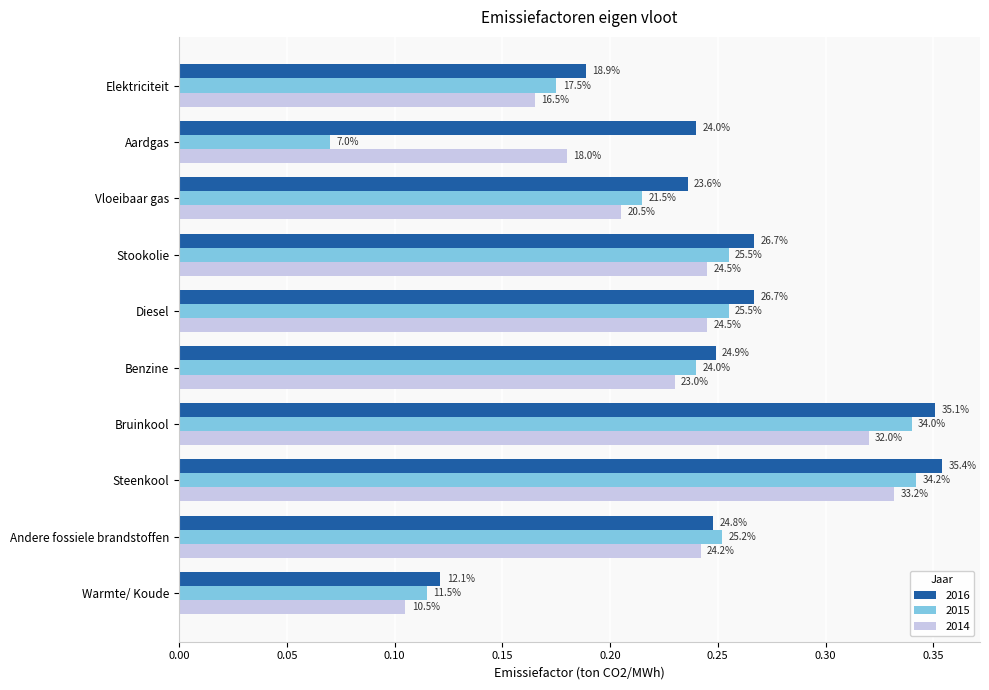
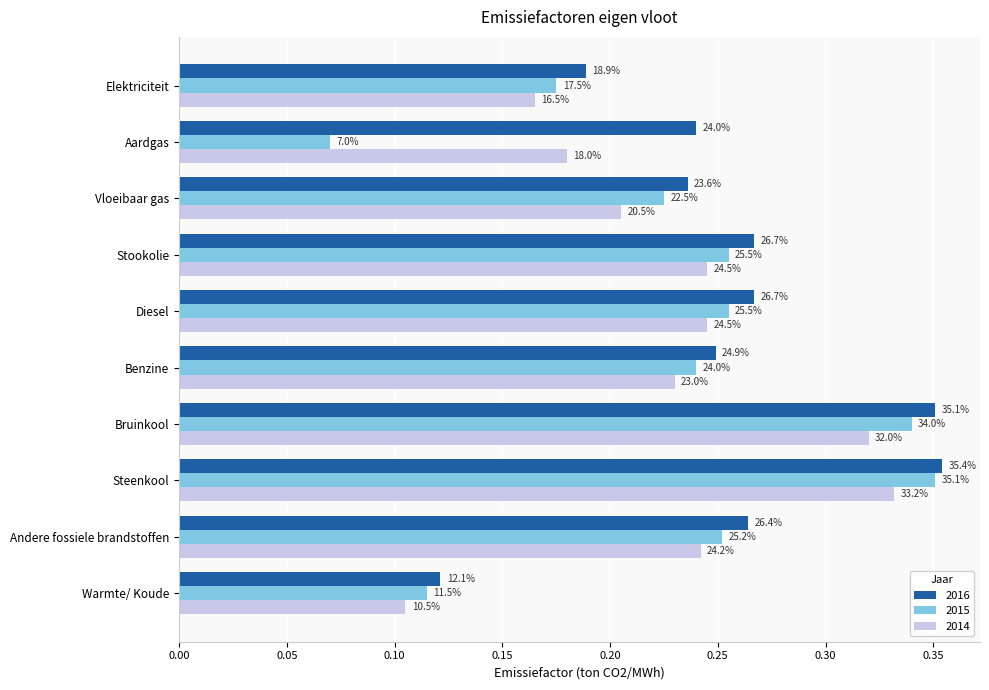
2015, Vloeibaar gas: 21.5% -> 22.5%
2015, Steenkool: 34.2% -> 35.1%
2016, Andere fossiele brandstoffen: 24.8% -> 26.4%
